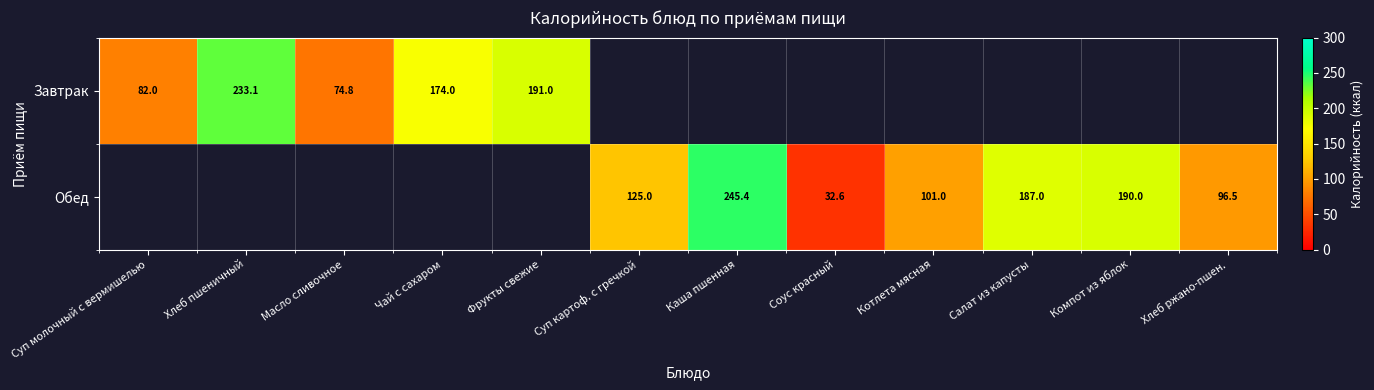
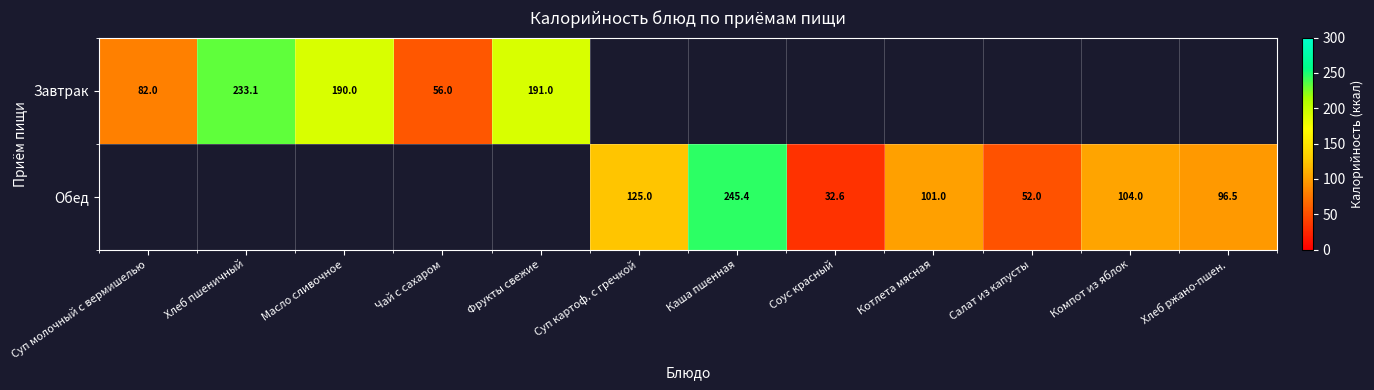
Завтрак, Масло сливочное: 74.8 -> 190.0
Завтрак, Чай с сахаром: 174.0 -> 56.0
Обед, Салат из капусты: 187.0 -> 52.0
Обед, Компот из яблок: 190.0 -> 104.0
